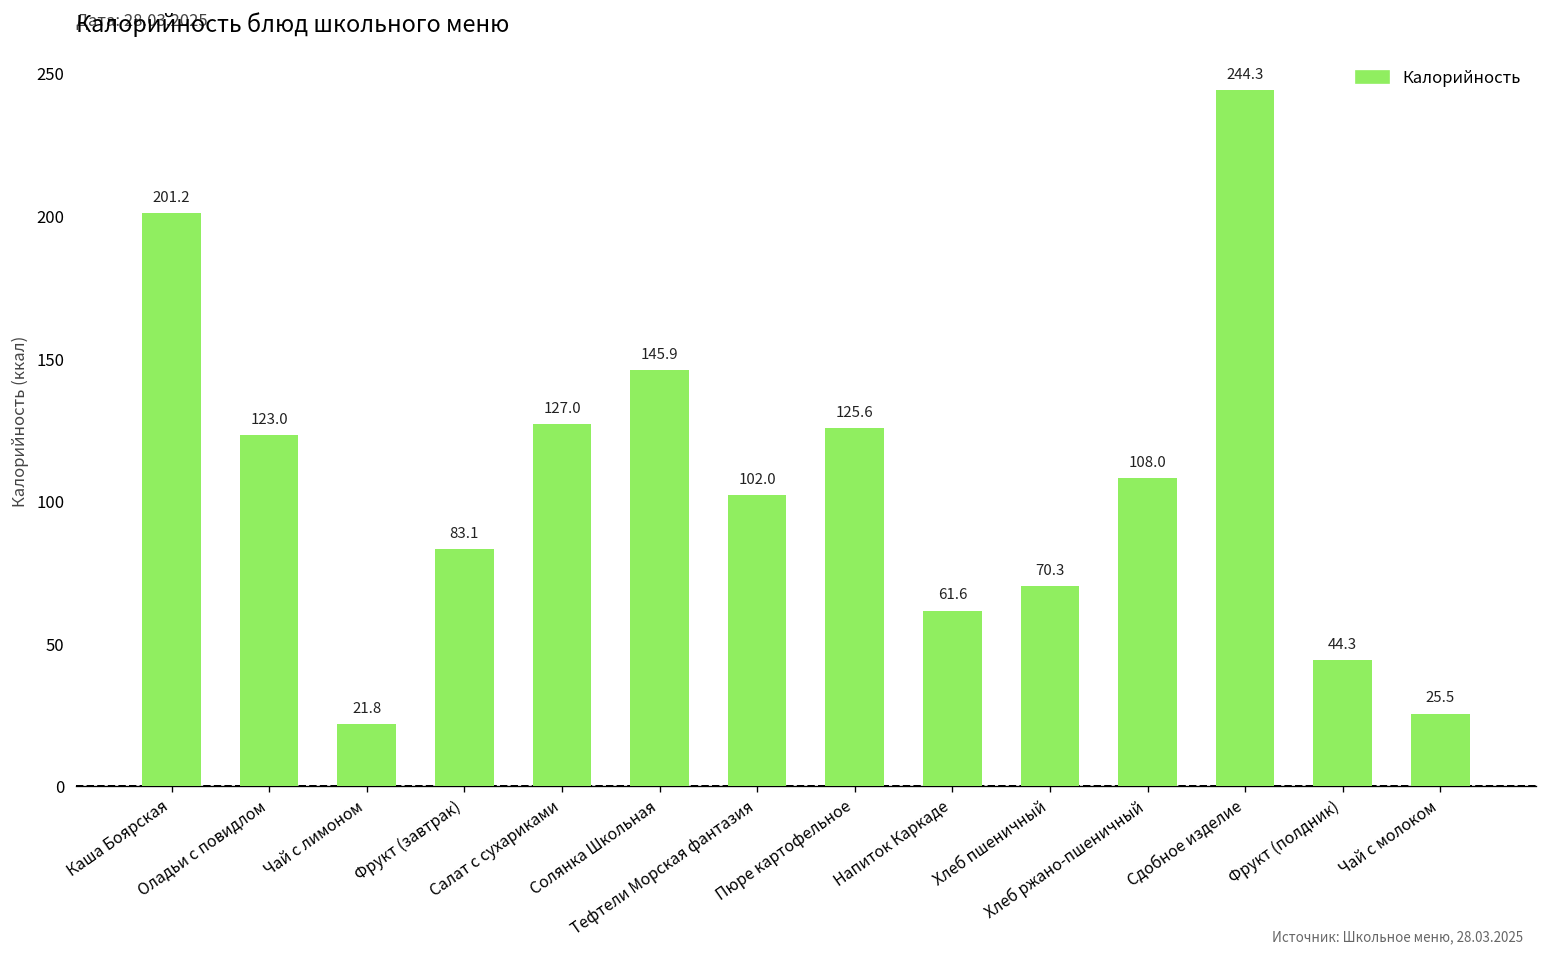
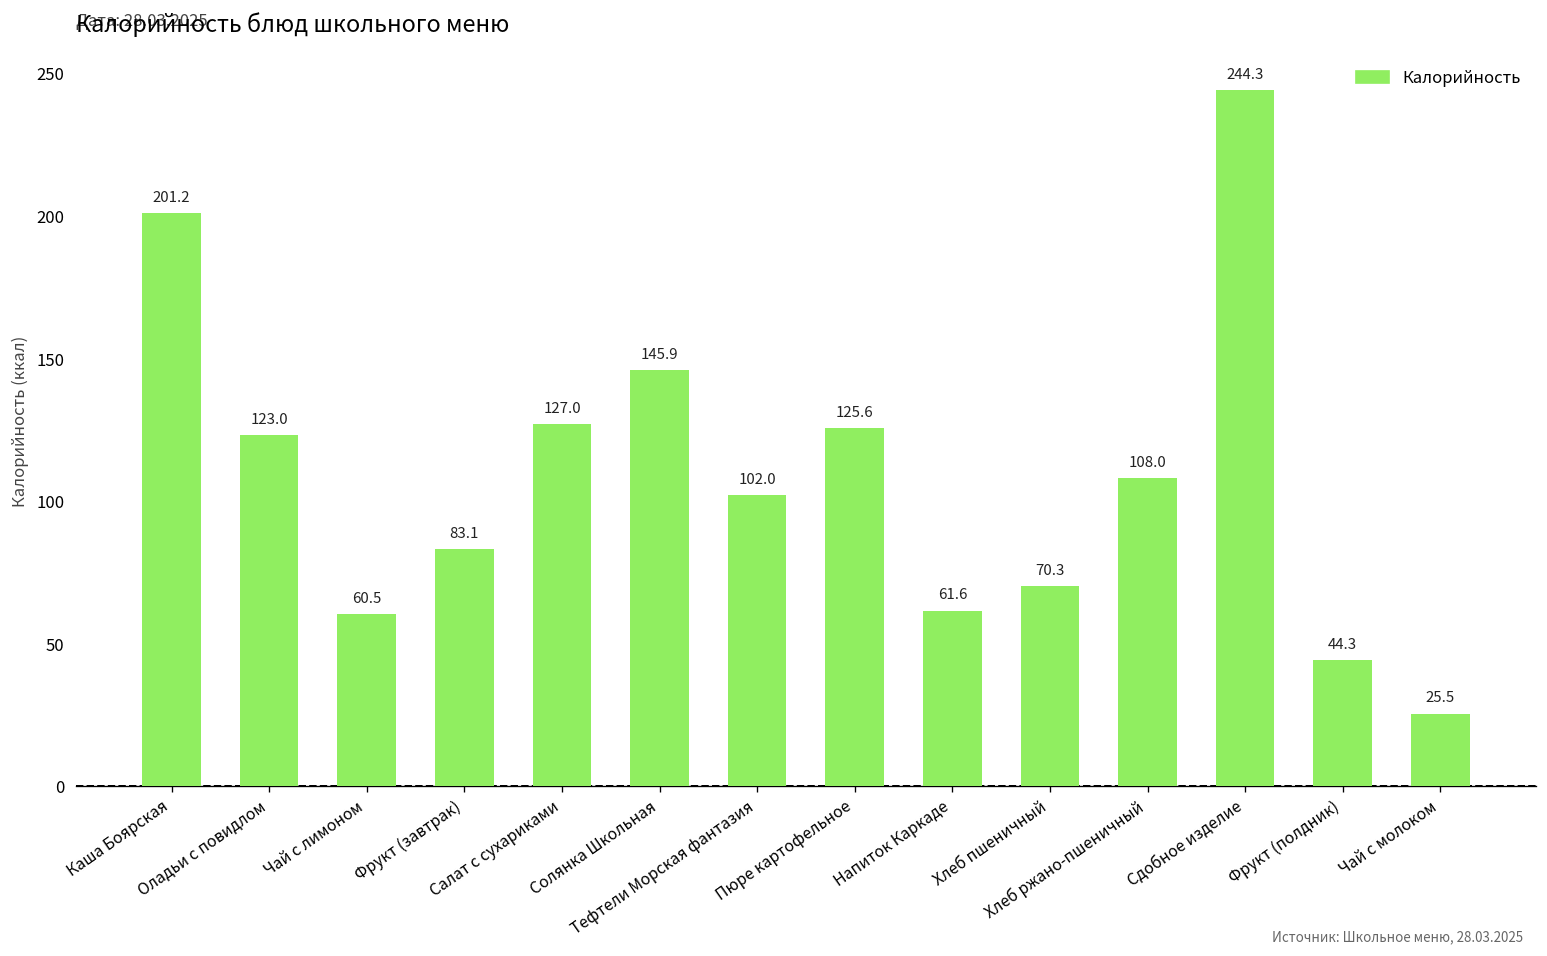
Чай с лимоном: 21.8 -> 60.5
